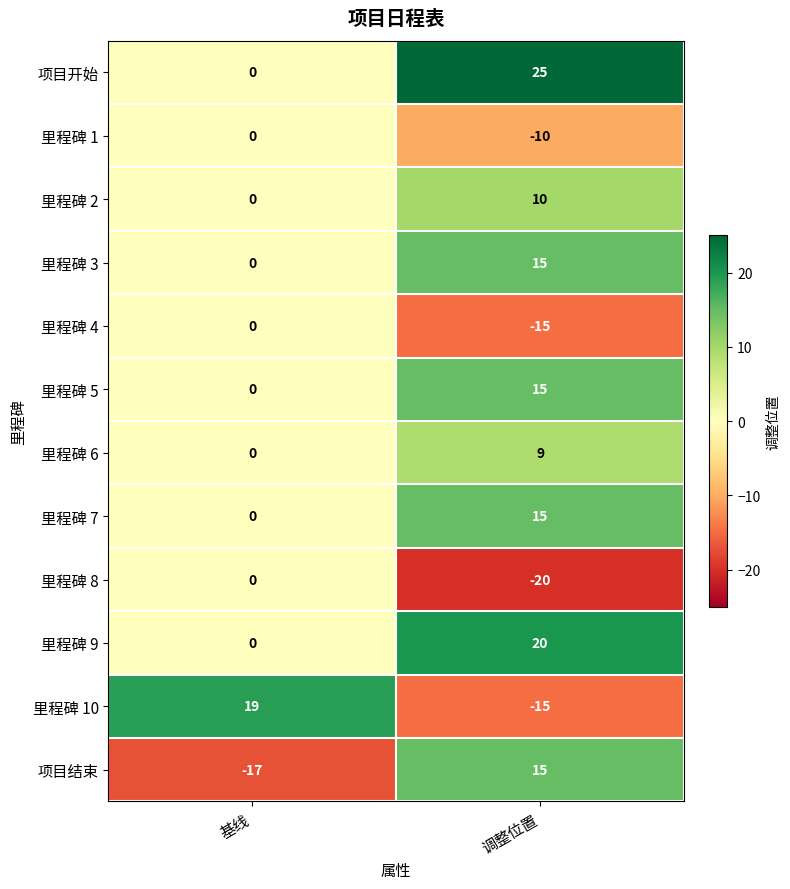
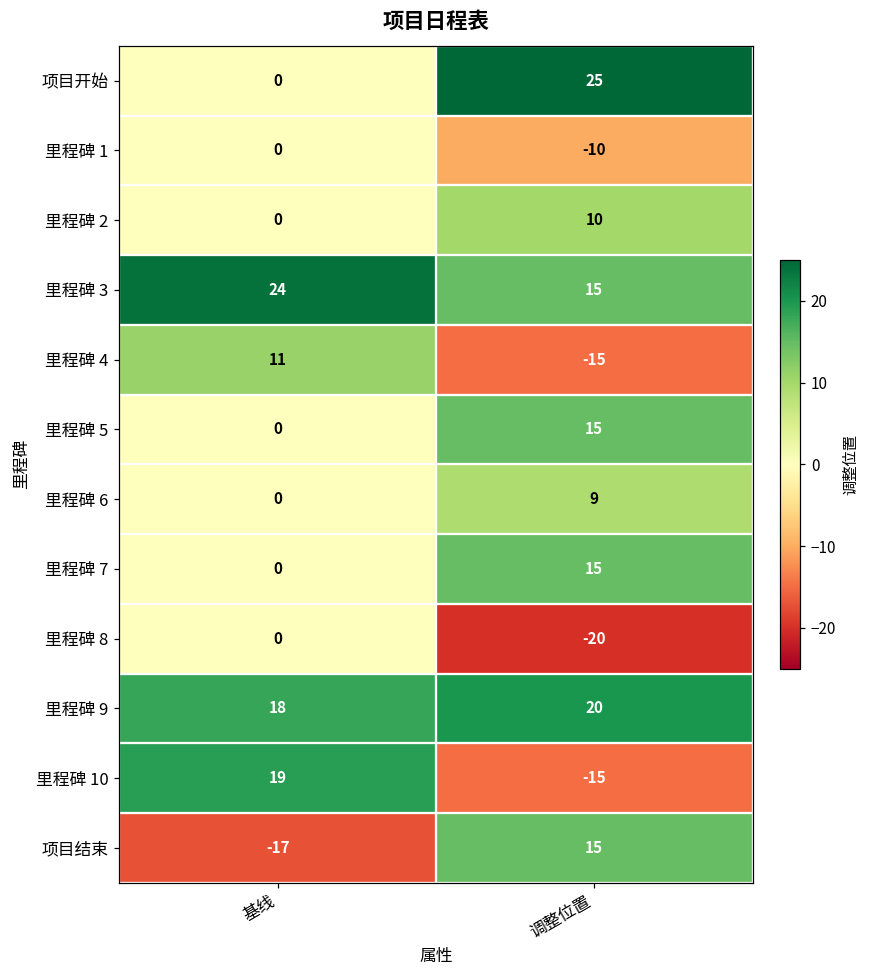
里程碑 3, 基线: 0 -> 24
里程碑 4, 基线: 0 -> 11
里程碑 9, 基线: 0 -> 18
